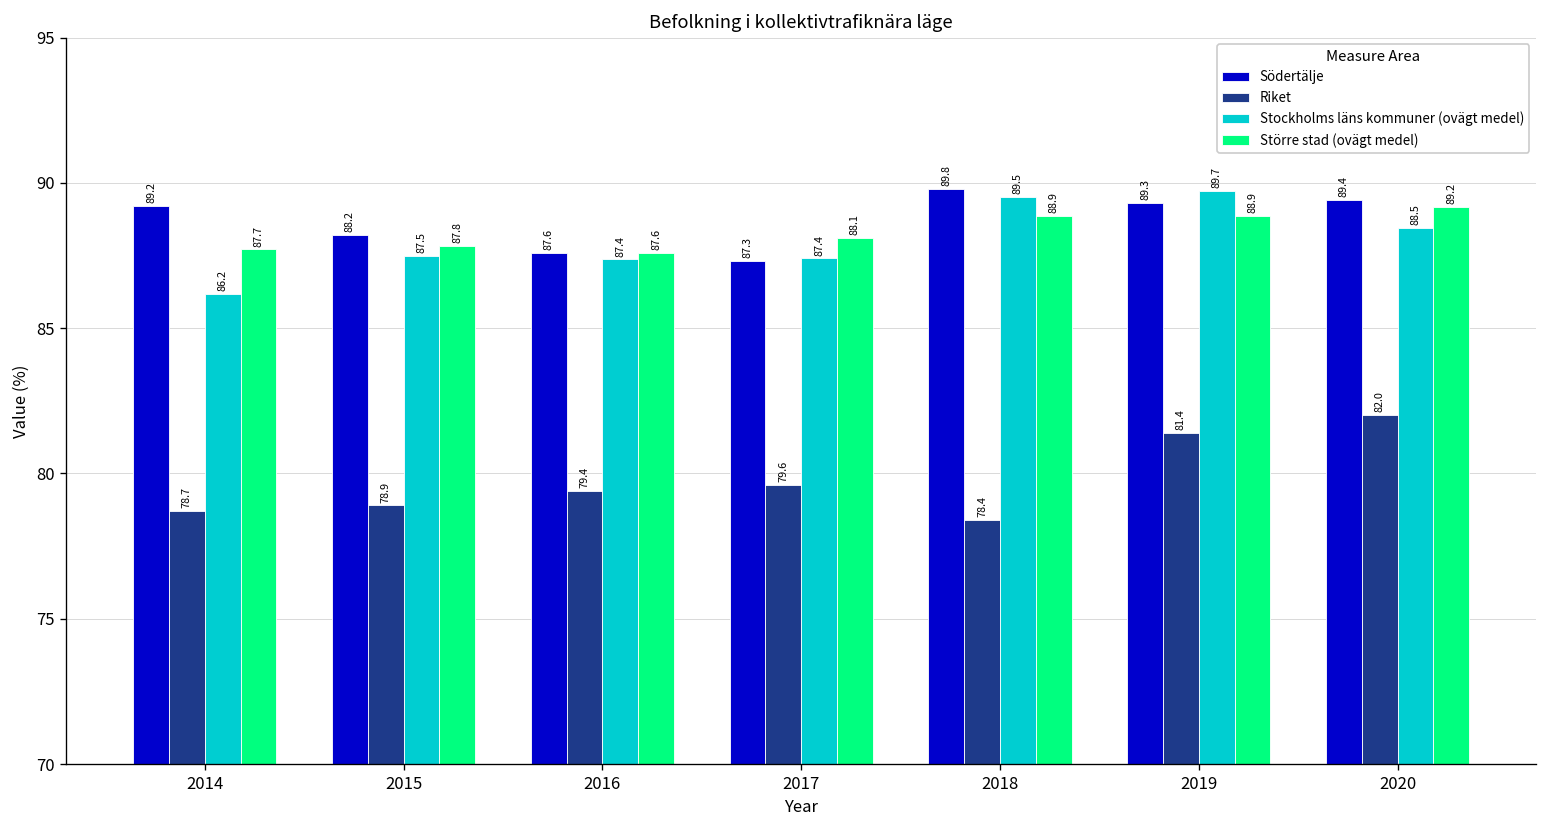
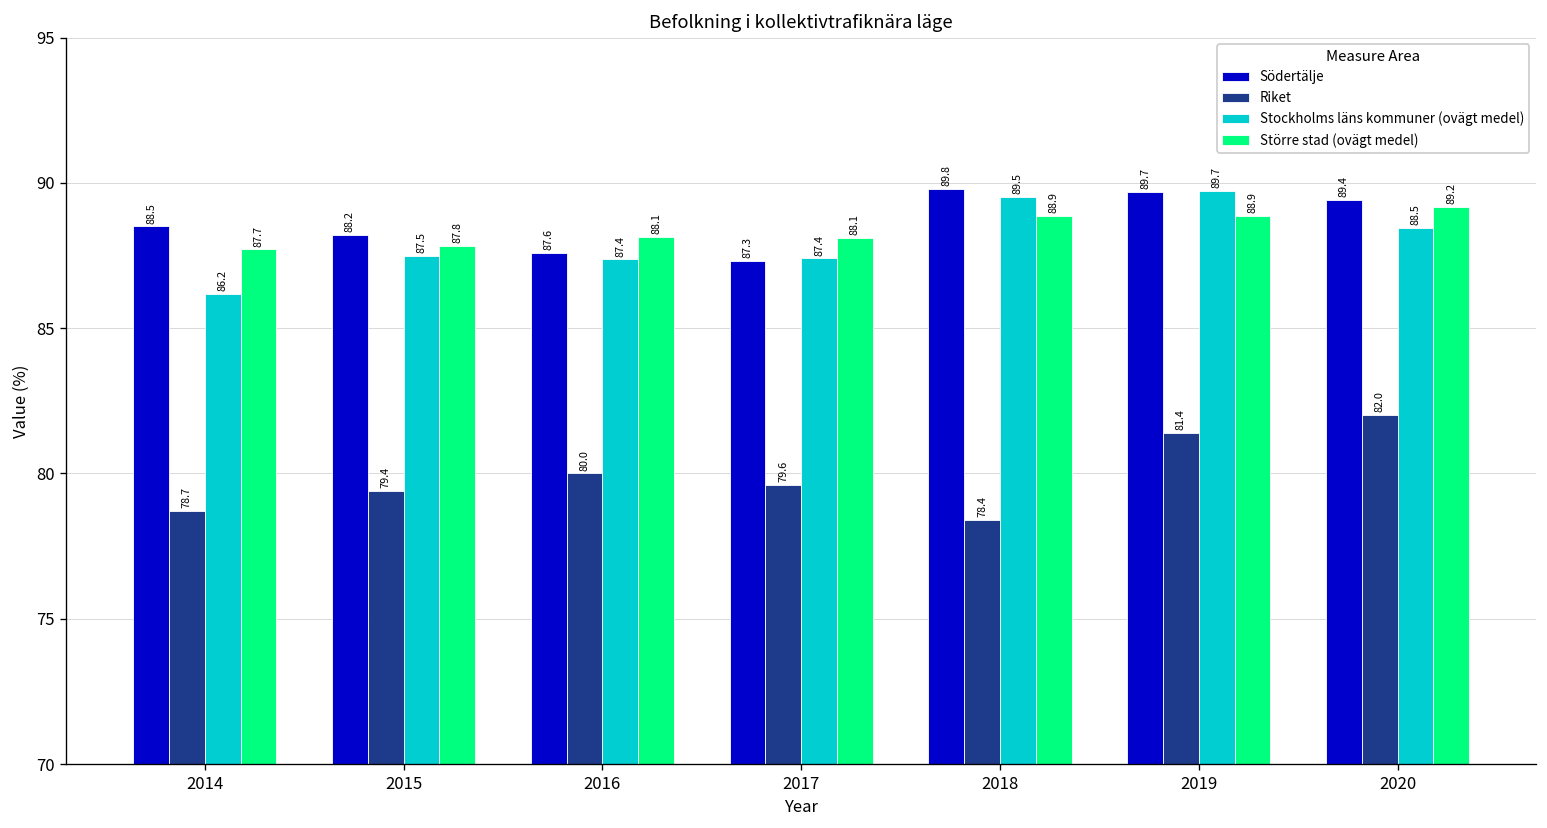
Södertälje, 2014: 89.2 -> 88.5
Riket, 2015: 78.9 -> 79.4
Riket, 2016: 79.4 -> 80.0
Större stad (ovägt medel), 2016: 87.6 -> 88.1
Södertälje, 2019: 89.3 -> 89.7
